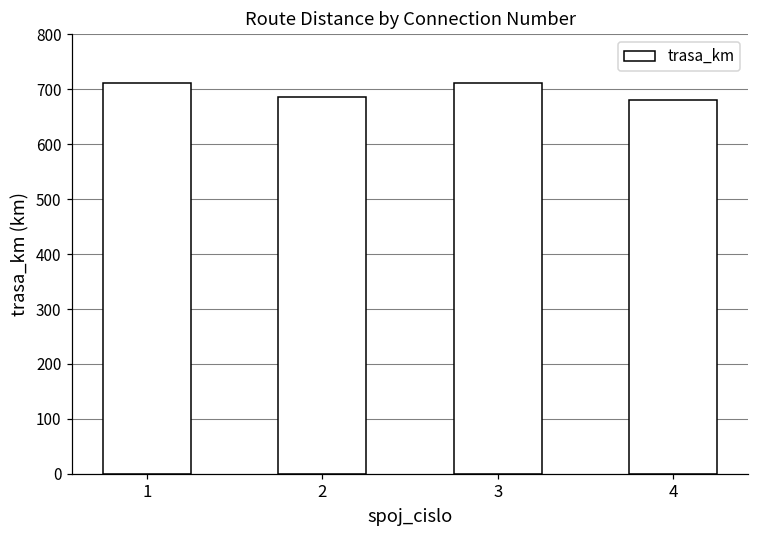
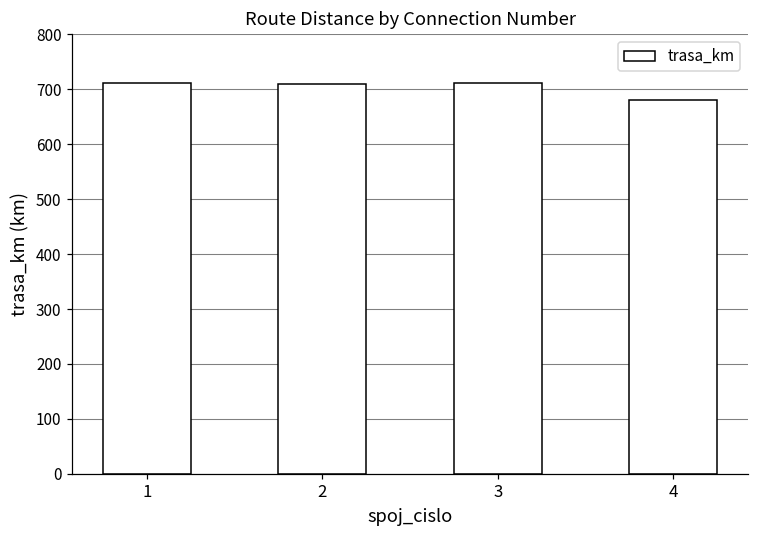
2: 690 -> 710
